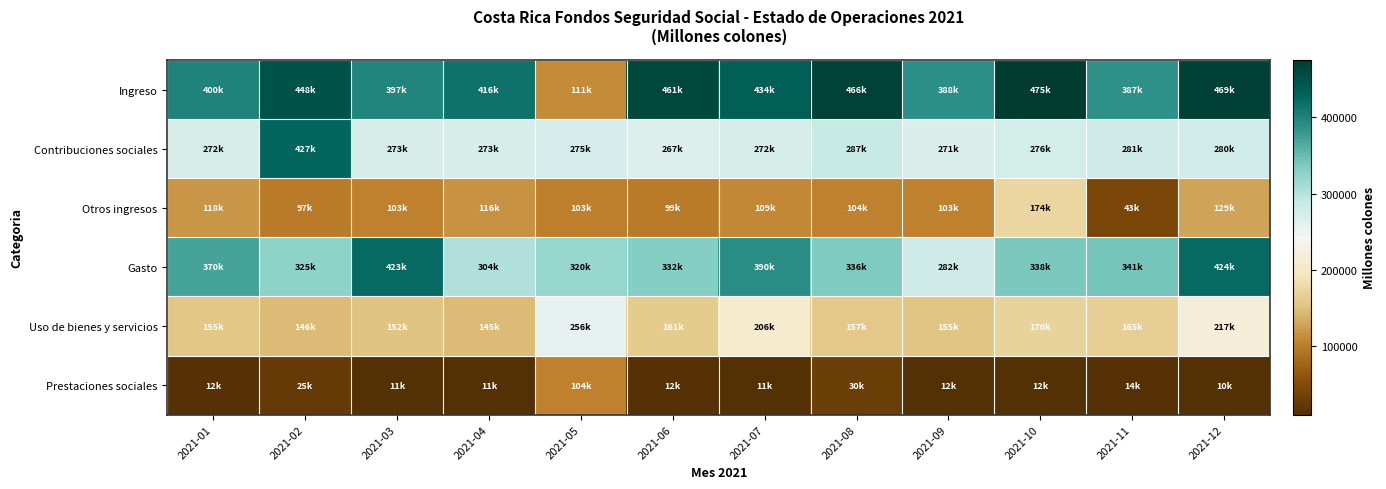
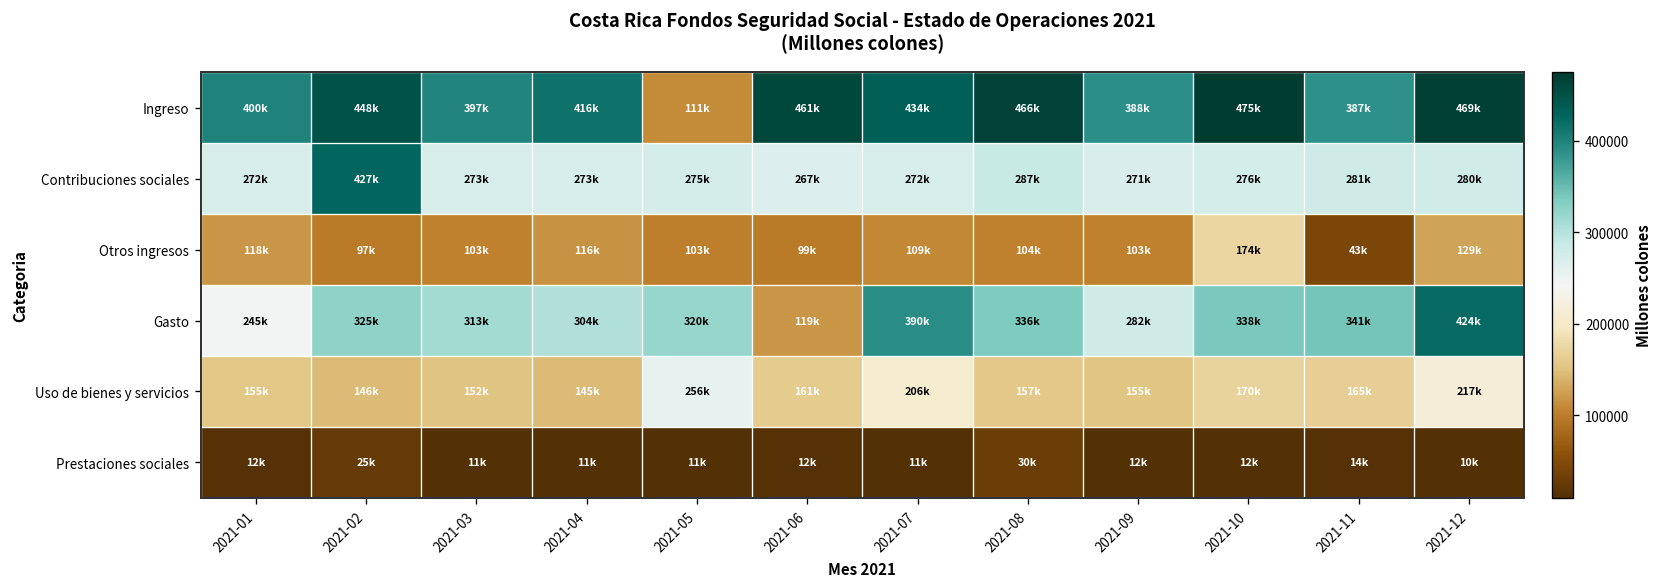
Gasto, 2021-01: 370k -> 245k
Gasto, 2021-03: 423k -> 313k
Gasto, 2021-06: 332k -> 119k
Prestaciones sociales, 2021-05: 104k -> 11k
